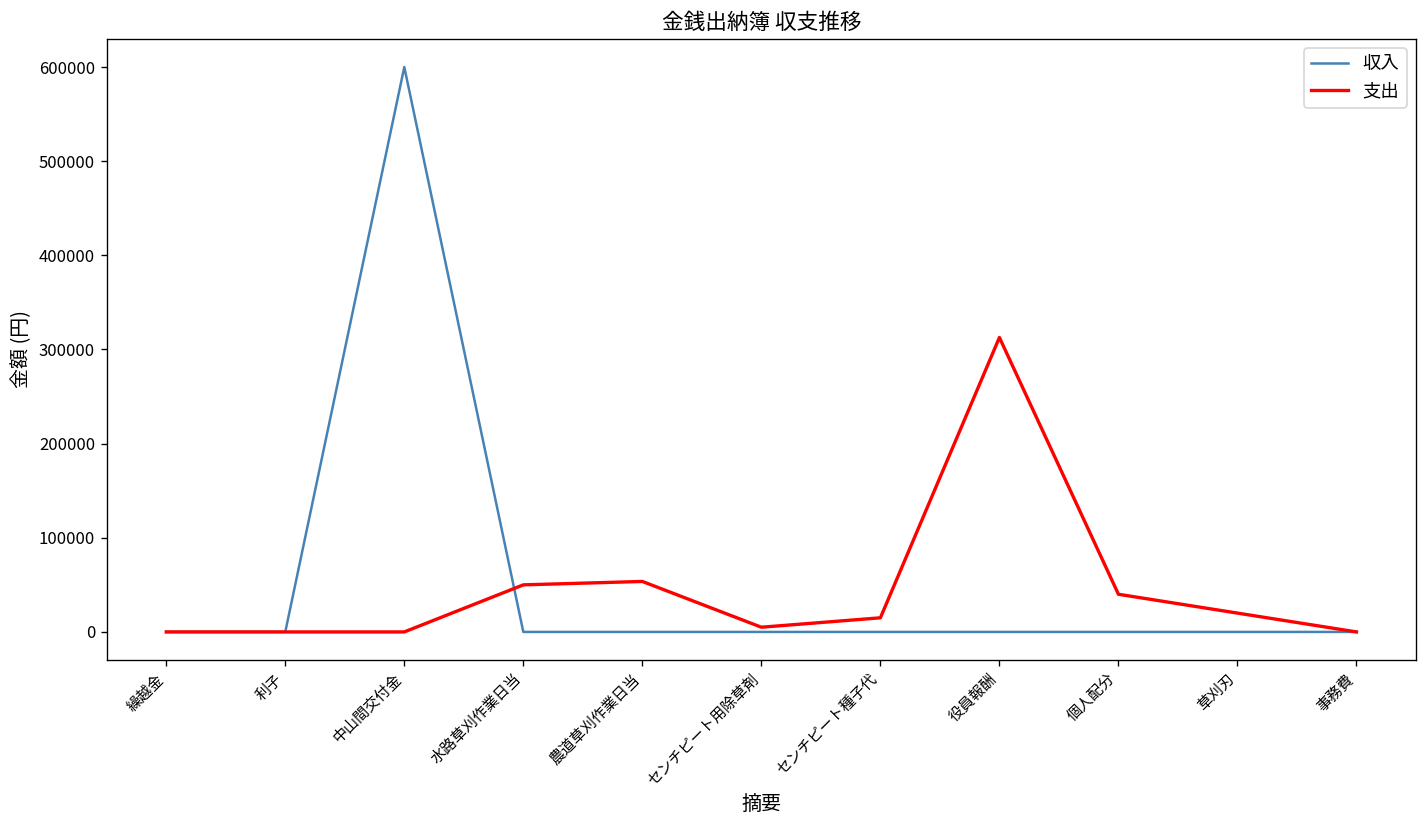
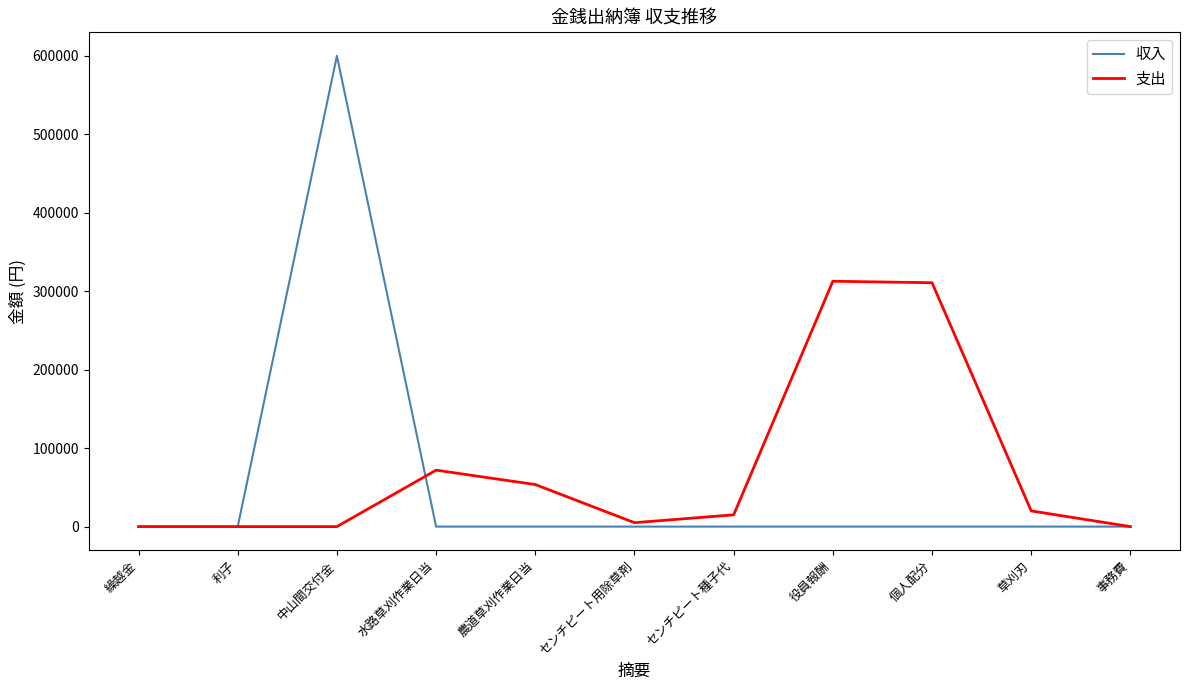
支出, 水路草刈作業日当: 50000 -> 70000
支出, 個人配分: 40000 -> 310000
